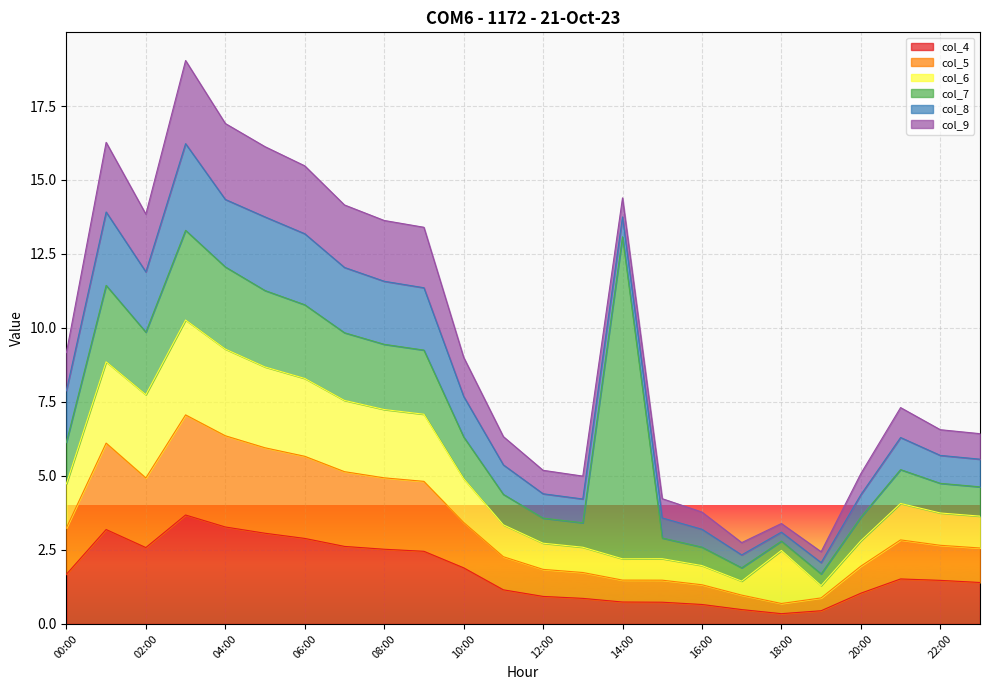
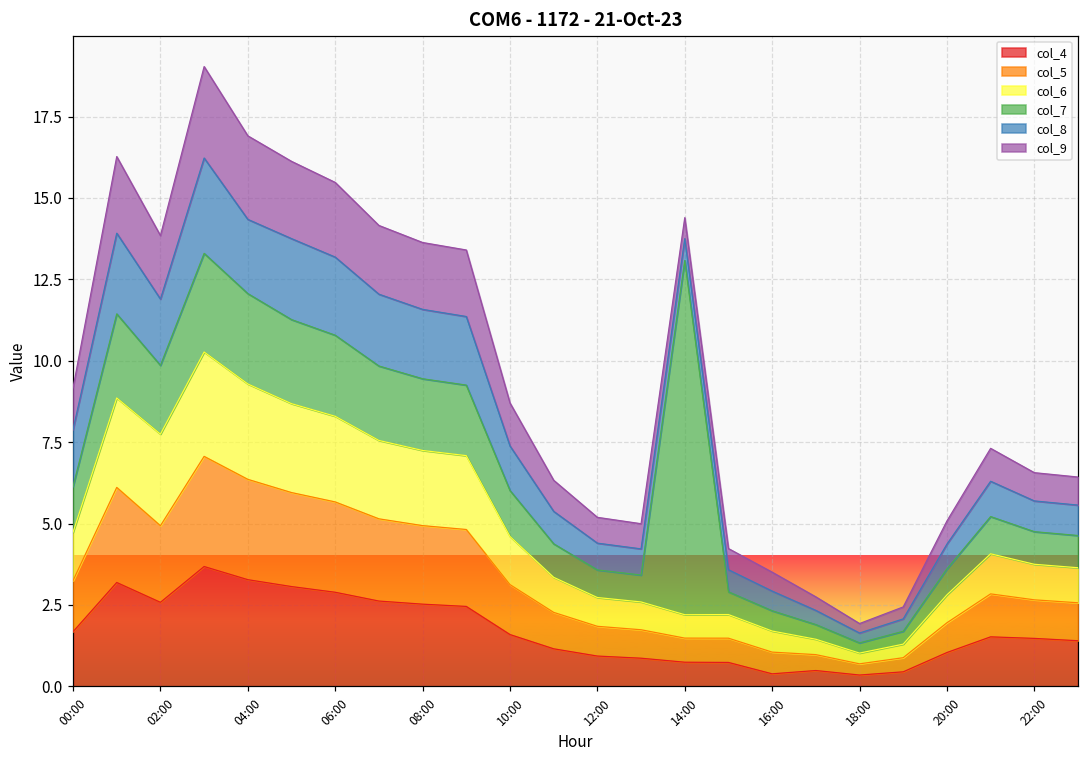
col_4, 10:00: 1.9 -> 1.6
col_4, 16:00: 0.7 -> 0.4
col_6, 18:00: 1.8 -> 0.3
